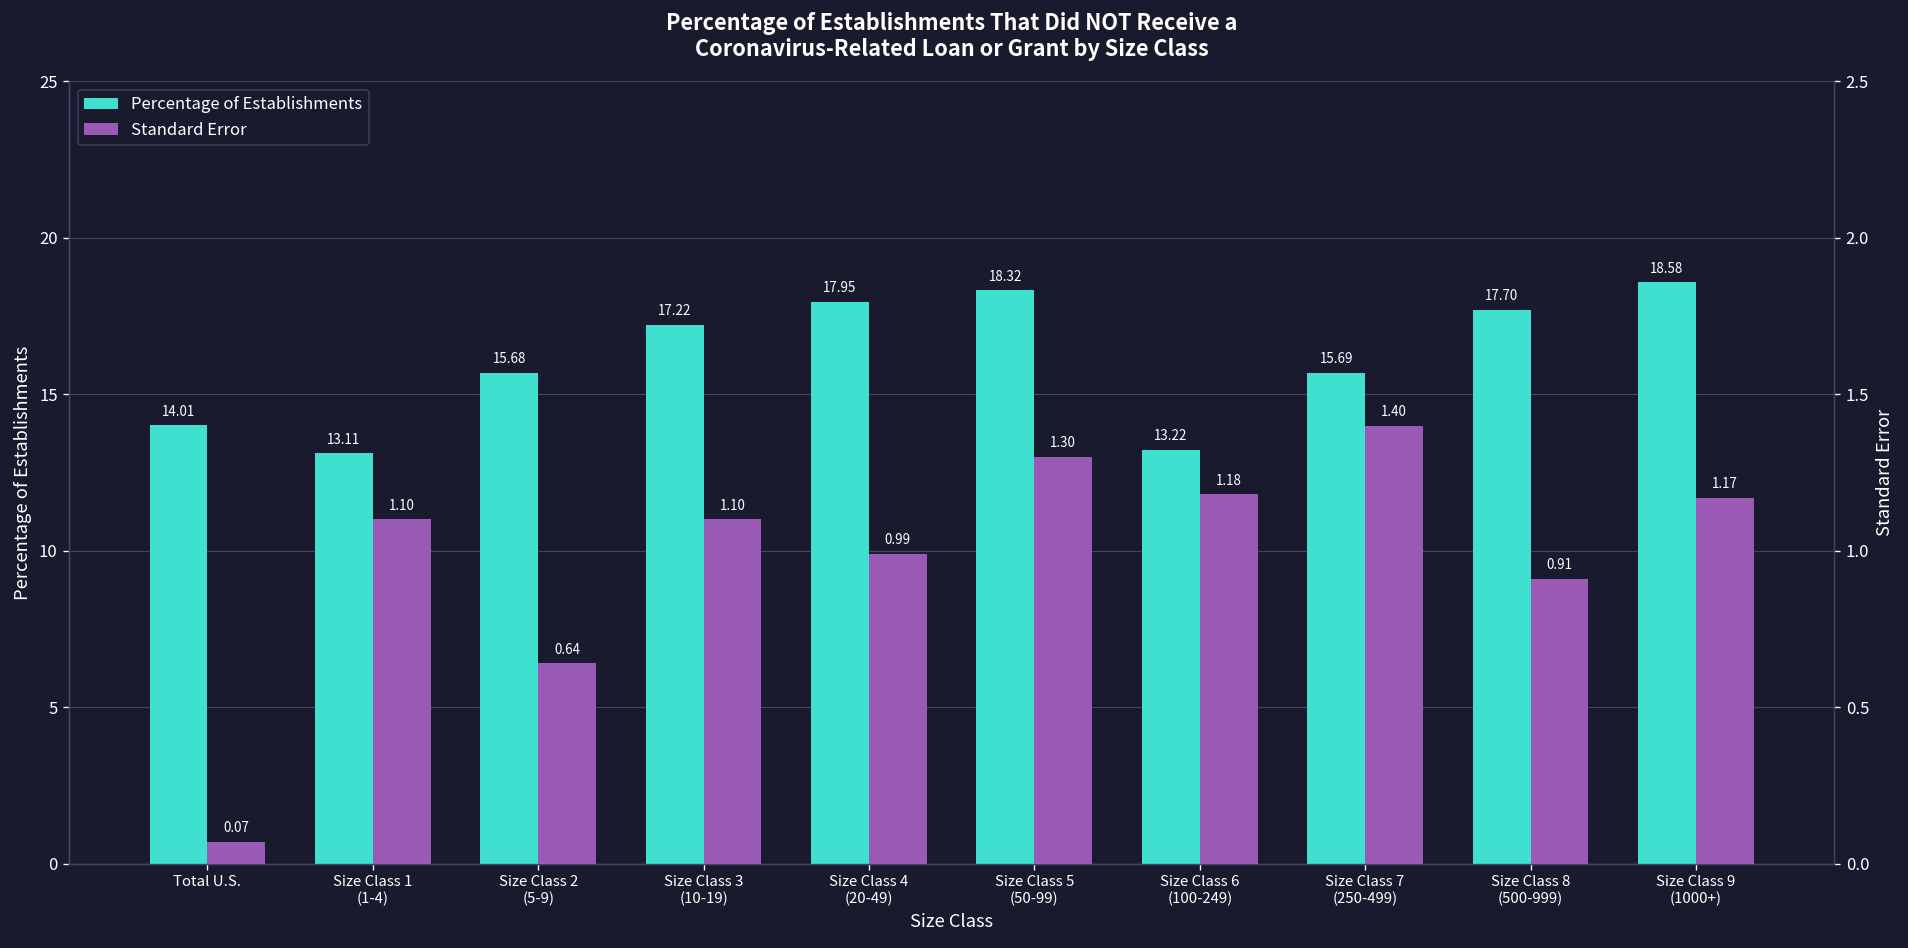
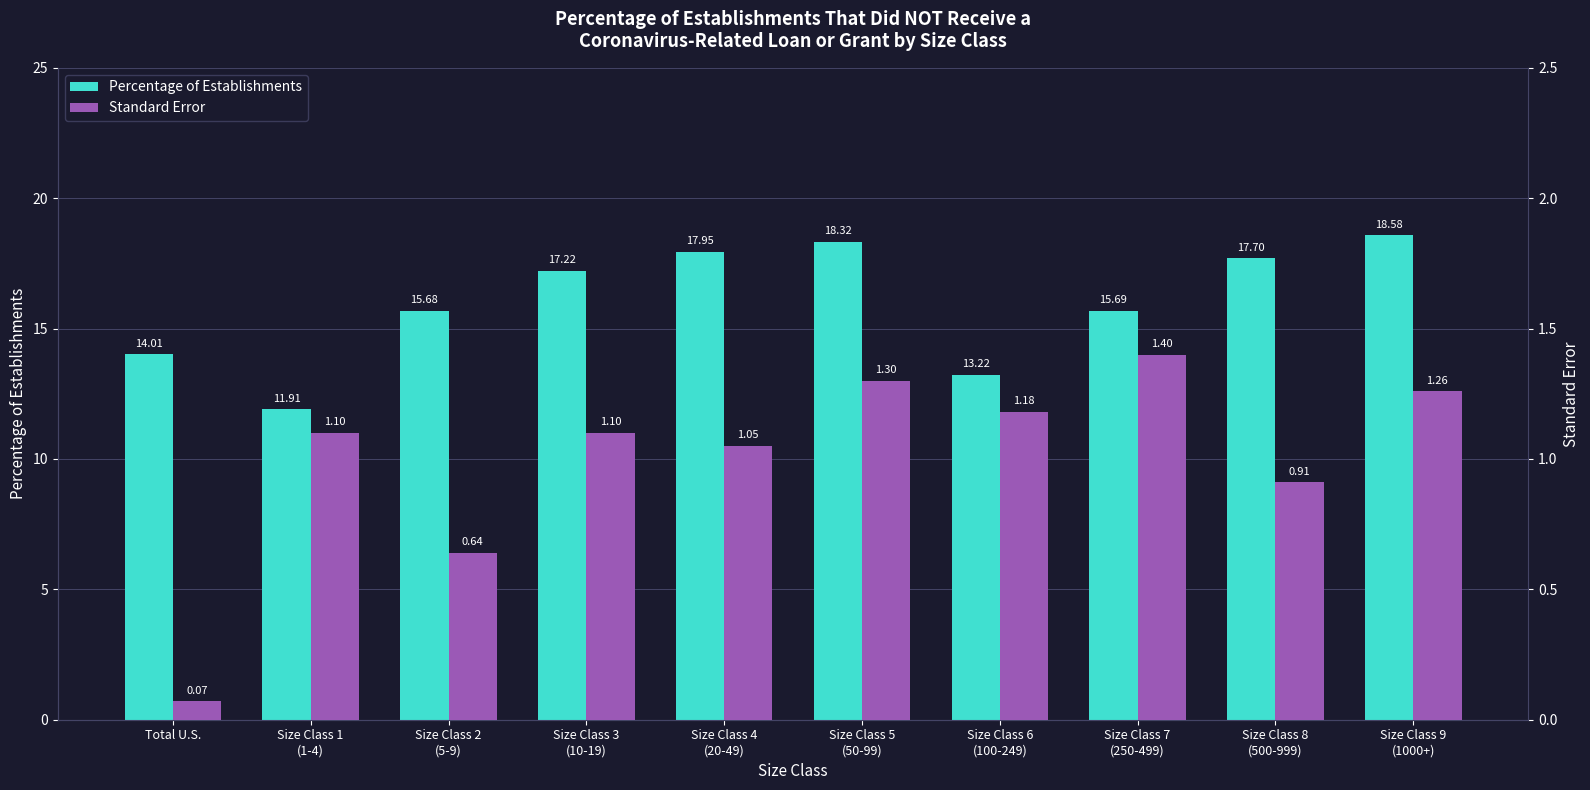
Percentage of Establishments, Size Class 1 (1-4): 13.11 -> 11.91
Standard Error, Size Class 4 (20-49): 0.99 -> 1.05
Standard Error, Size Class 9 (1000+): 1.17 -> 1.26
